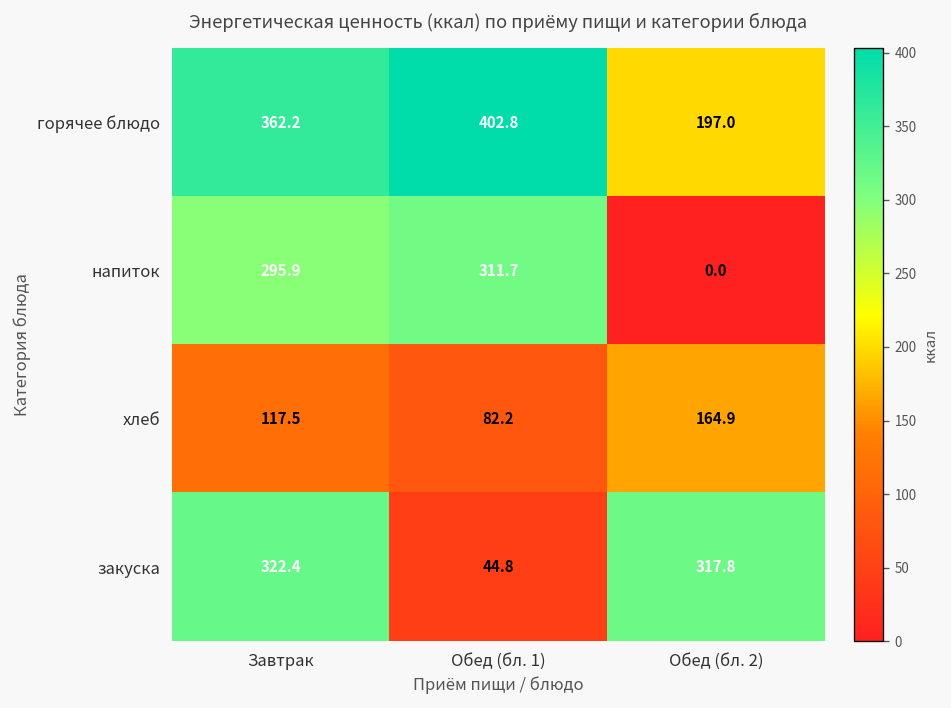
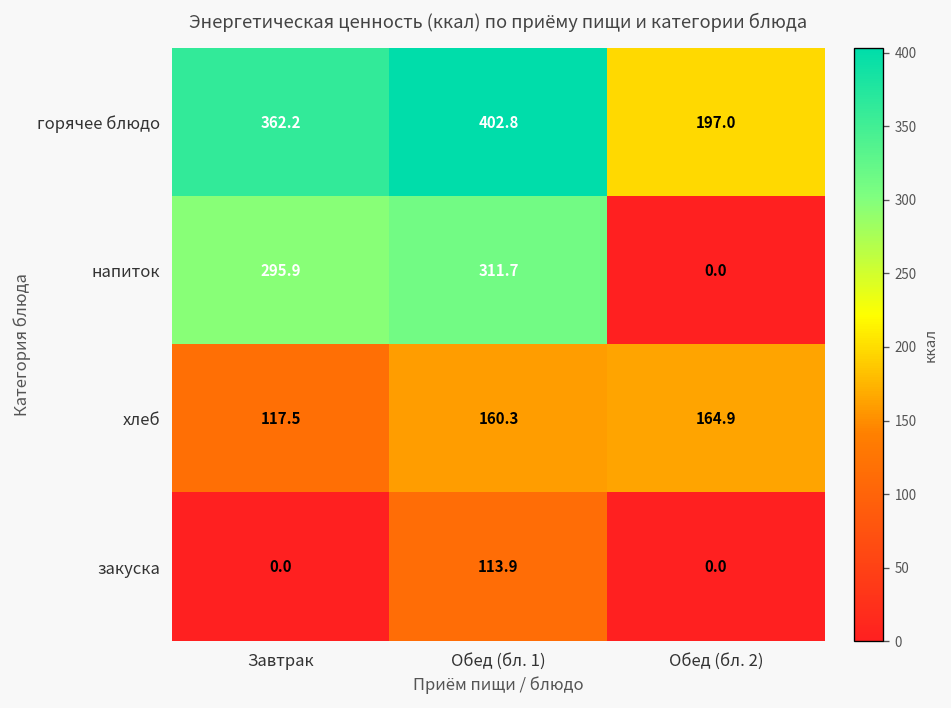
хлеб, Обед (бл. 1): 82.2 -> 160.3
закуска, Завтрак: 322.4 -> 0.0
закуска, Обед (бл. 1): 44.8 -> 113.9
закуска, Обед (бл. 2): 317.8 -> 0.0
